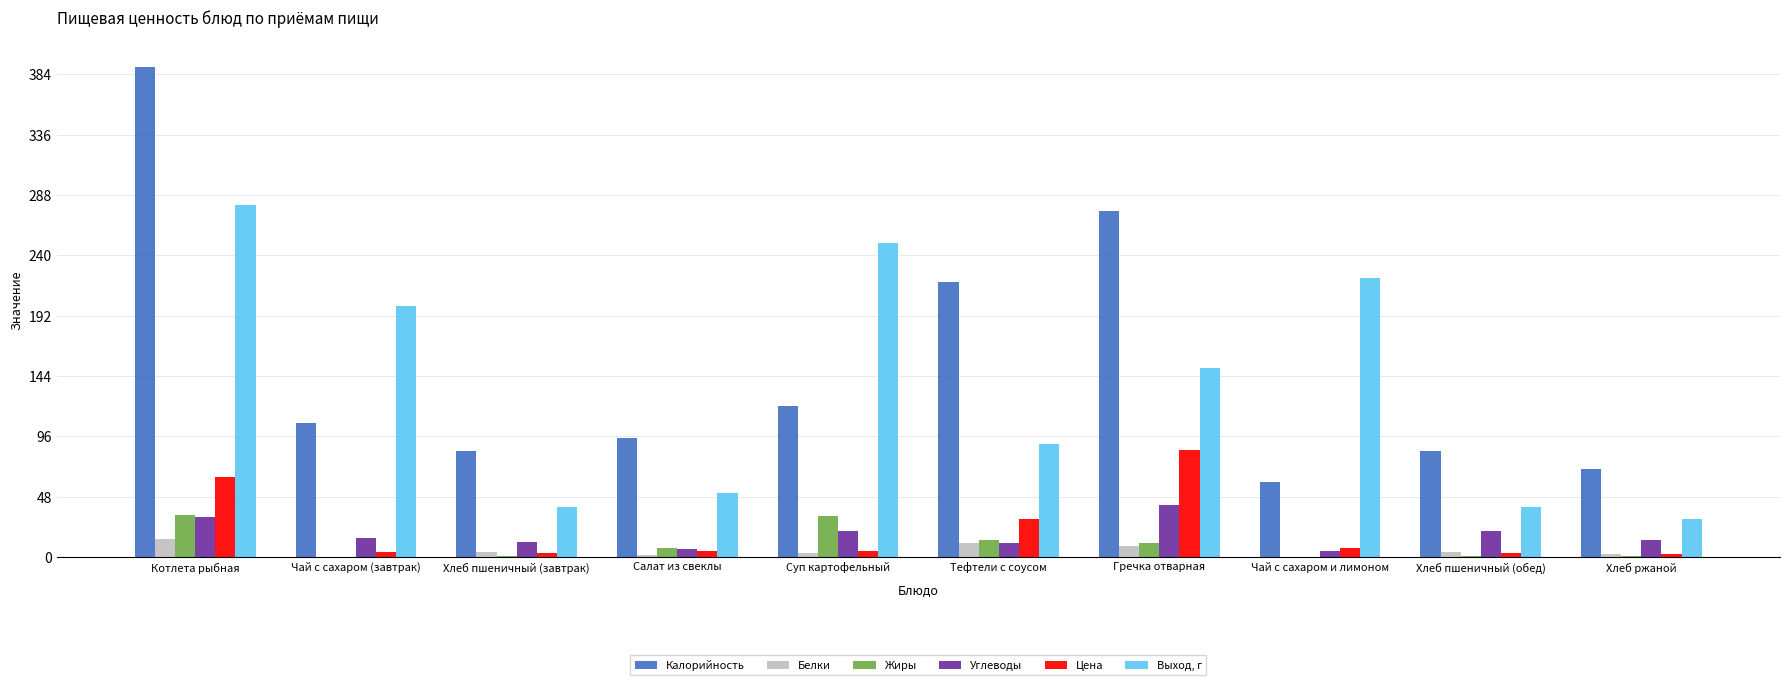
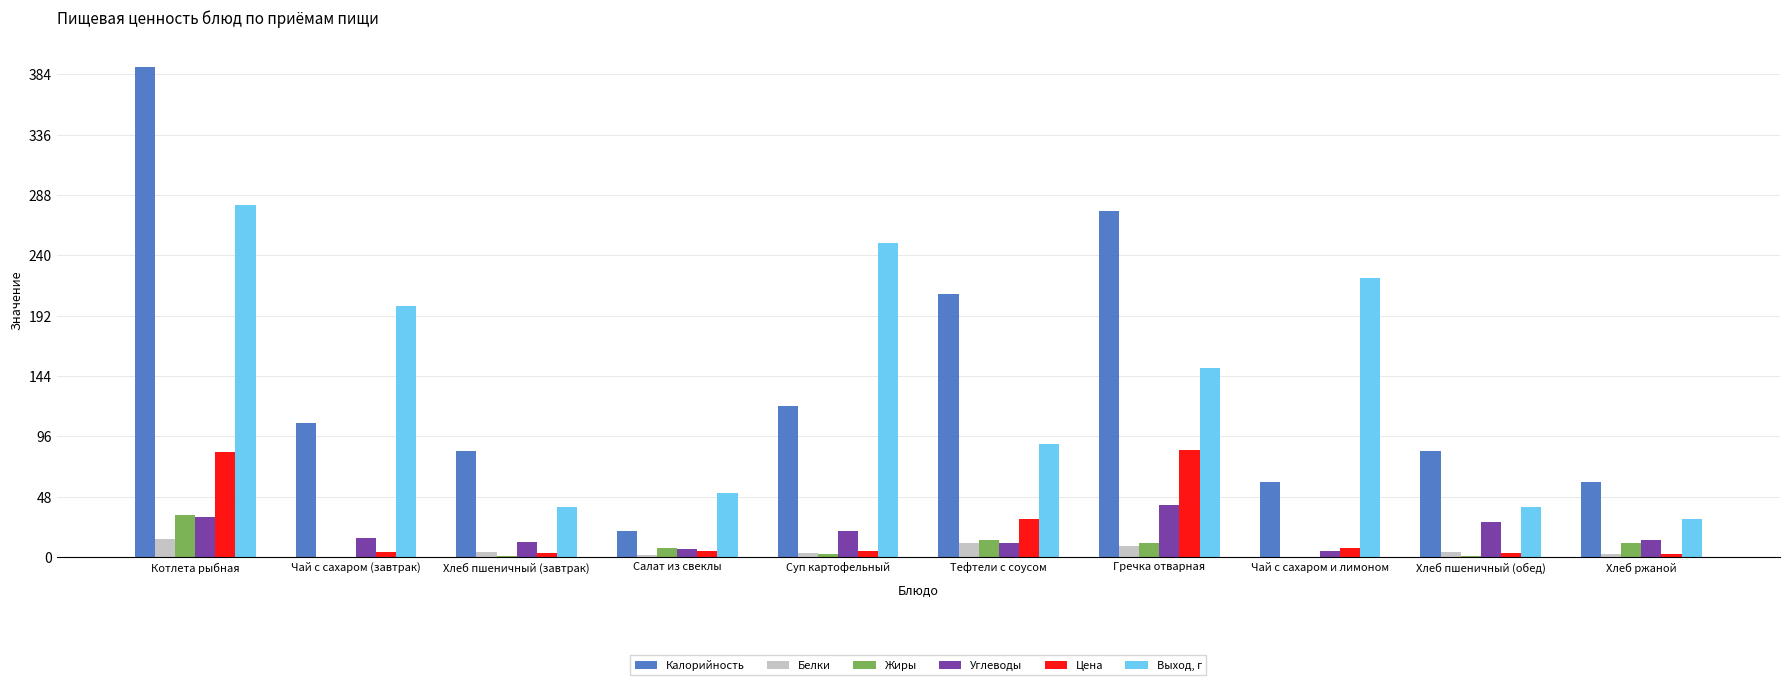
Цена, Котлета рыбная: 64 -> 84
Калорийность, Салат из свеклы: 95 -> 21
Жиры, Суп картофельный: 33 -> 3
Калорийность, Тефтели с соусом: 219 -> 209
Углеводы, Хлеб пшеничный (обед): 21 -> 28
Калорийность, Хлеб ржаной: 70 -> 60
Жиры, Хлеб ржаной: 0 -> 11
